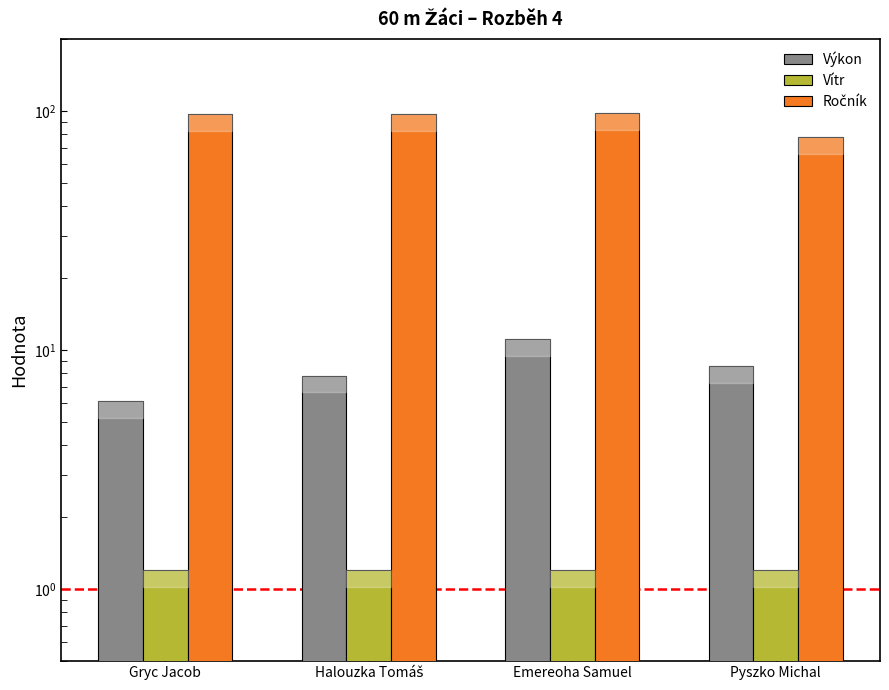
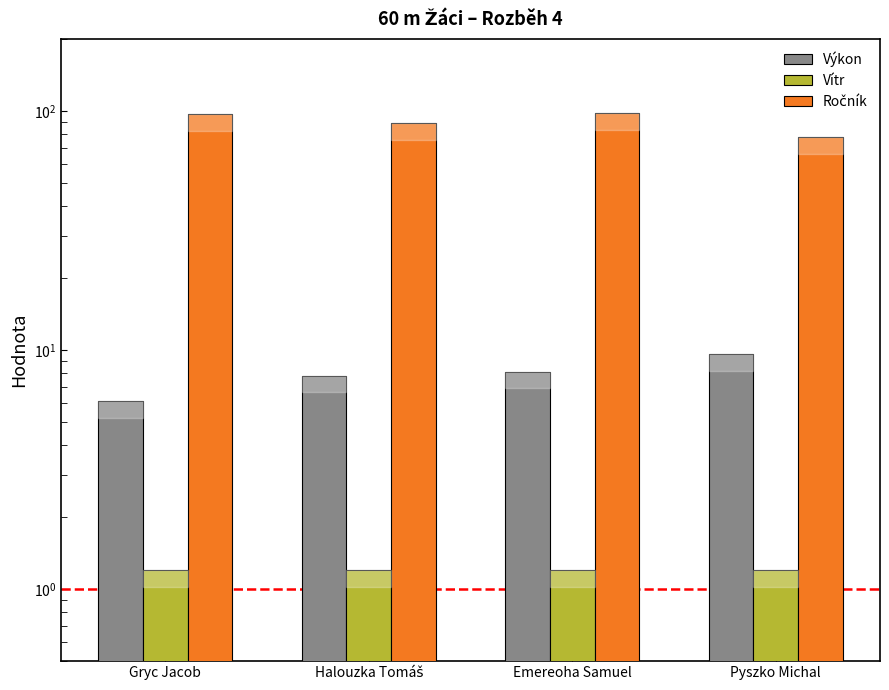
Ročník, Halouzka Tomáš: 97 -> 89
Výkon, Emereoha Samuel: 11 -> 8.1
Výkon, Pyszko Michal: 8.6 -> 9.6
